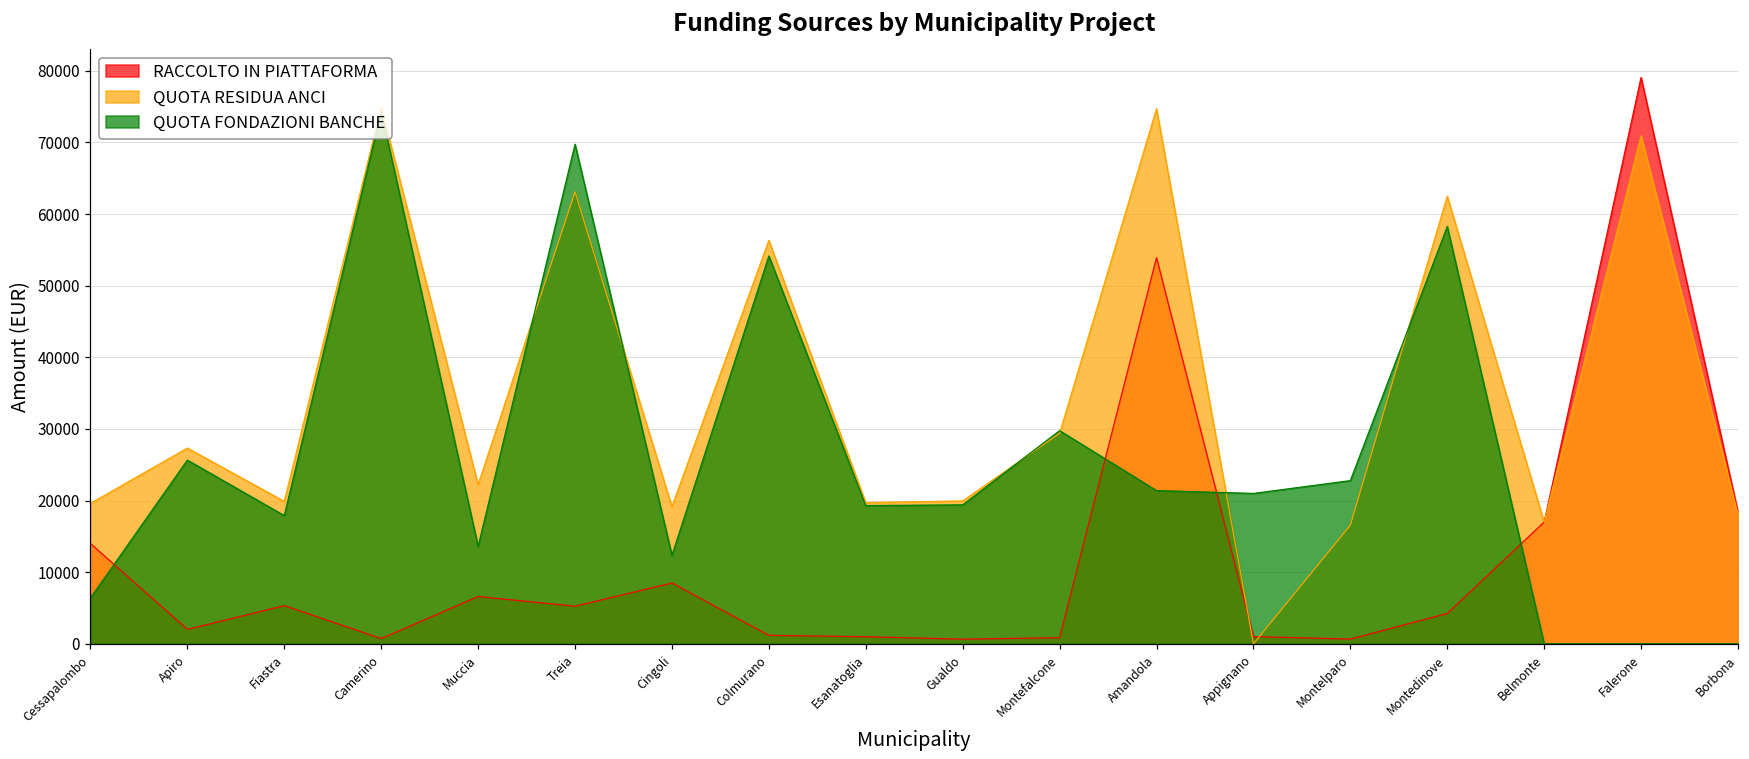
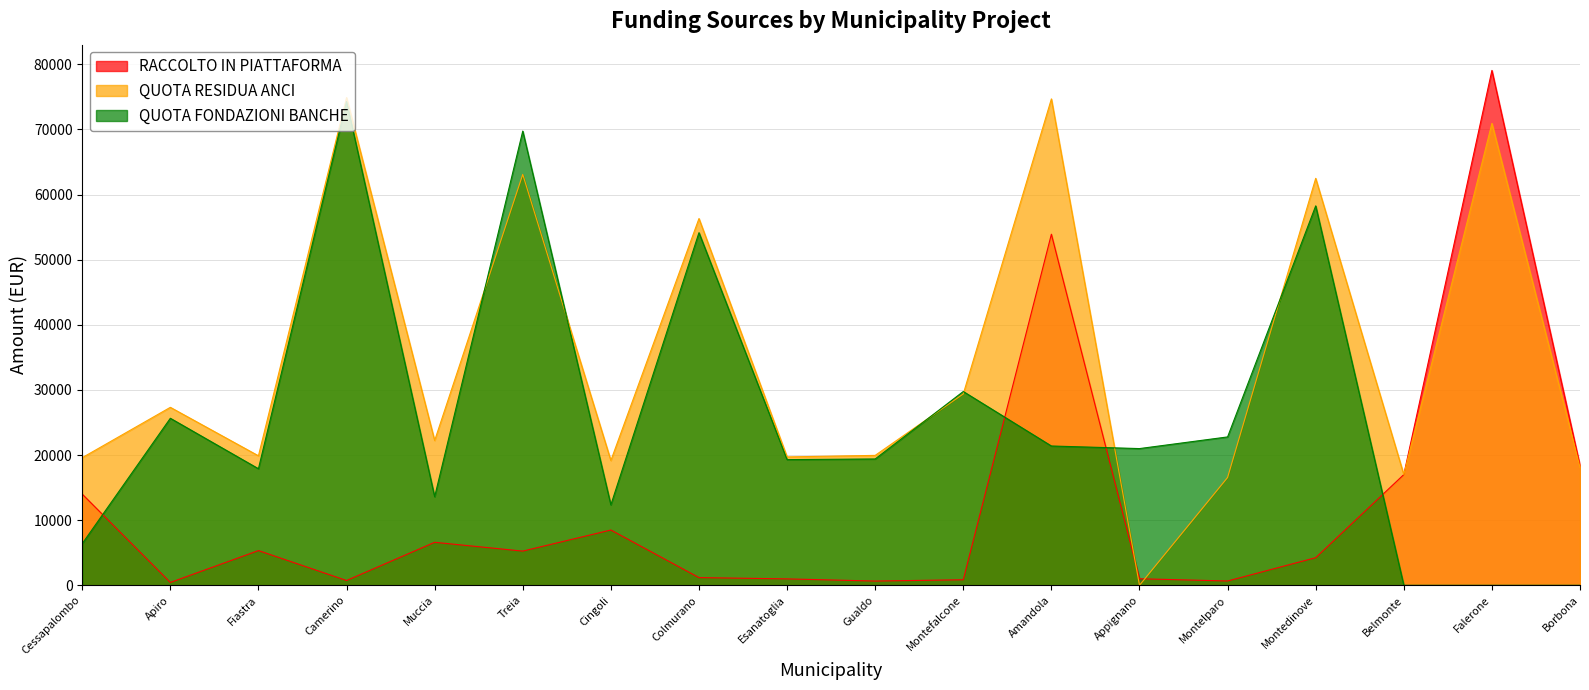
RACCOLTO IN PIATTAFORMA, Apiro: 2000 -> 0
